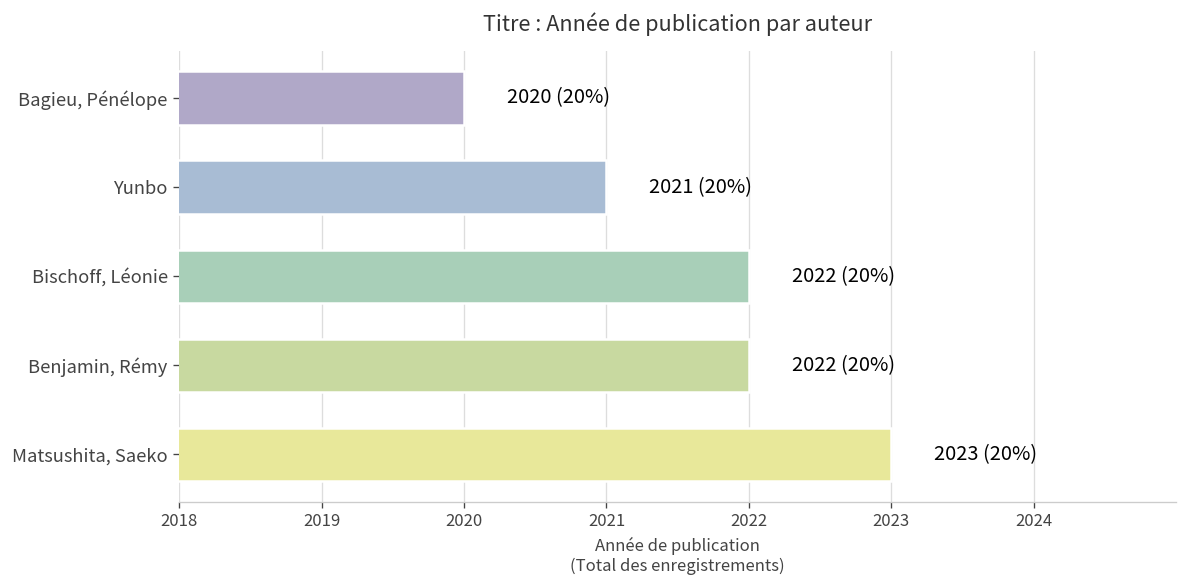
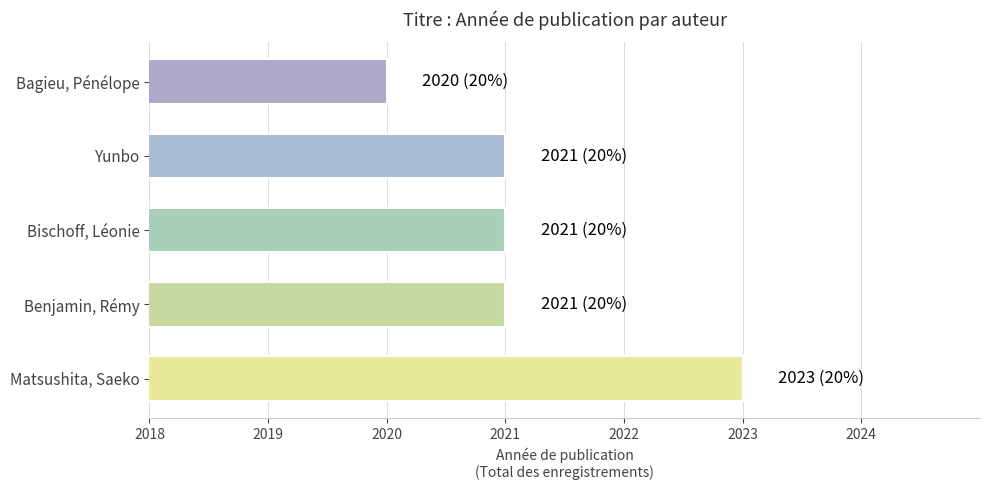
Bischoff, Léonie: 2022 -> 2021
Benjamin, Rémy: 2022 -> 2021
